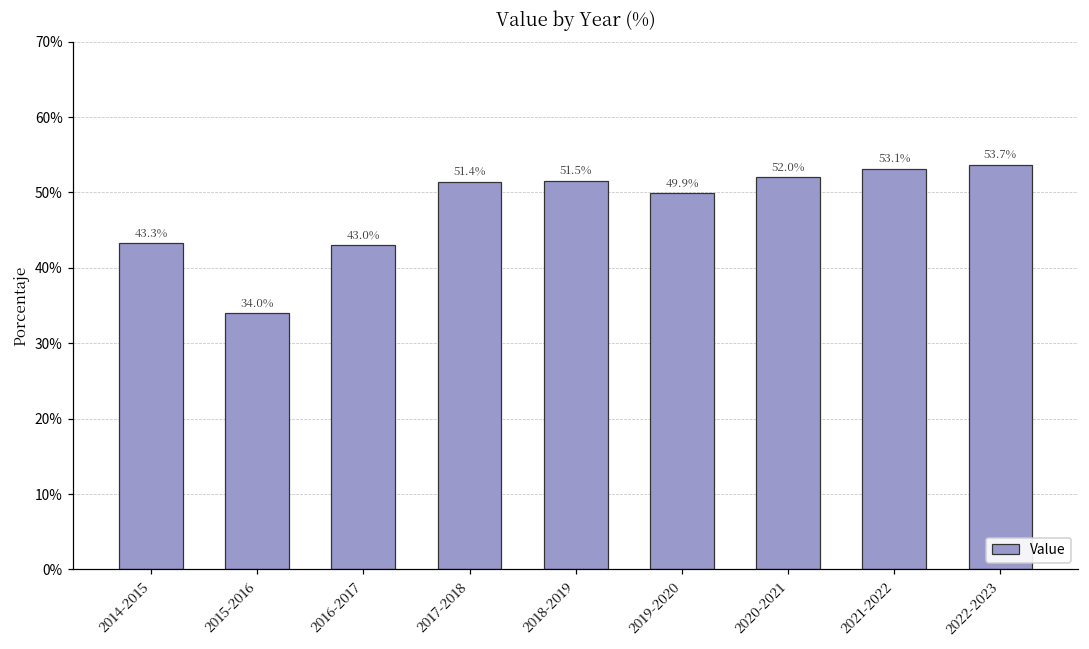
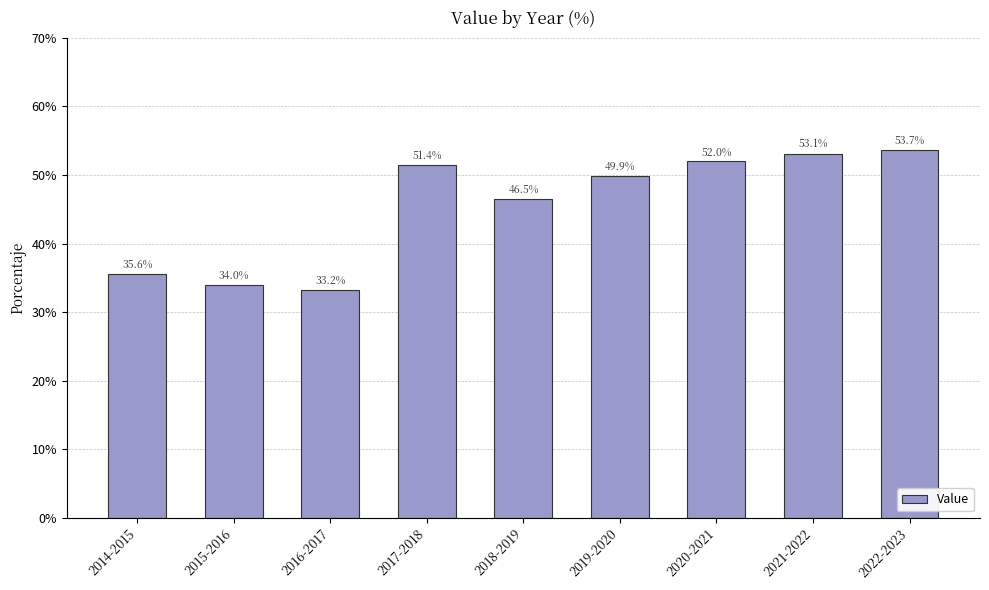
2014-2015: 43.3% -> 35.6%
2016-2017: 43.0% -> 33.2%
2018-2019: 51.5% -> 46.5%
